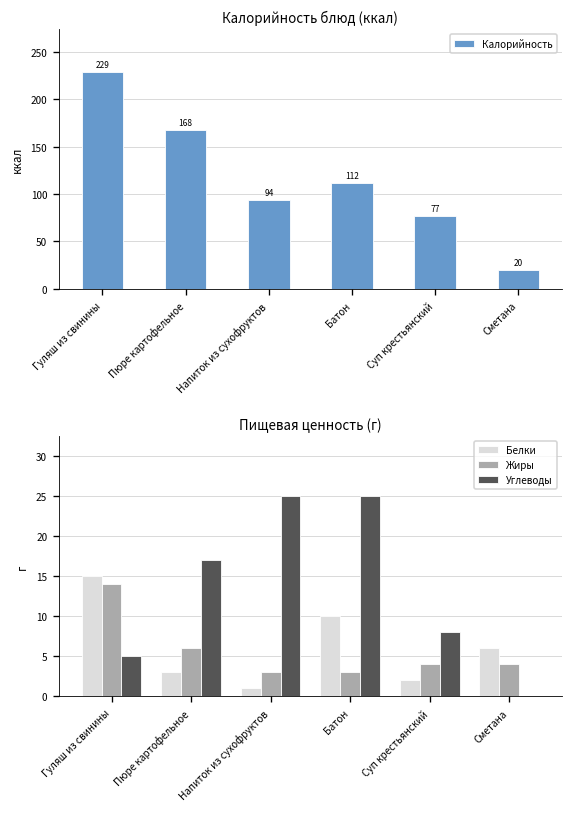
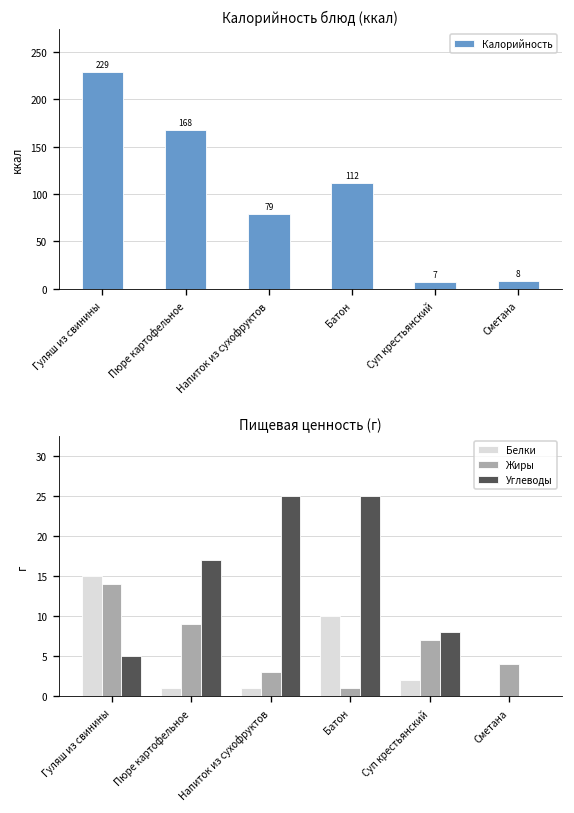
Калорийность блюд (ккал), Напиток из сухофруктов: 94 -> 79
Калорийность блюд (ккал), Суп крестьянский: 77 -> 7
Калорийность блюд (ккал), Сметана: 20 -> 8
Пищевая ценность (г), Белки, Пюре картофельное: 3 -> 1
Пищевая ценность (г), Жиры, Пюре картофельное: 6 -> 9
Пищевая ценность (г), Жиры, Батон: 3 -> 1
Пищевая ценность (г), Жиры, Суп крестьянский: 4 -> 7
Пищевая ценность (г), Белки, Сметана: 6 -> 0
